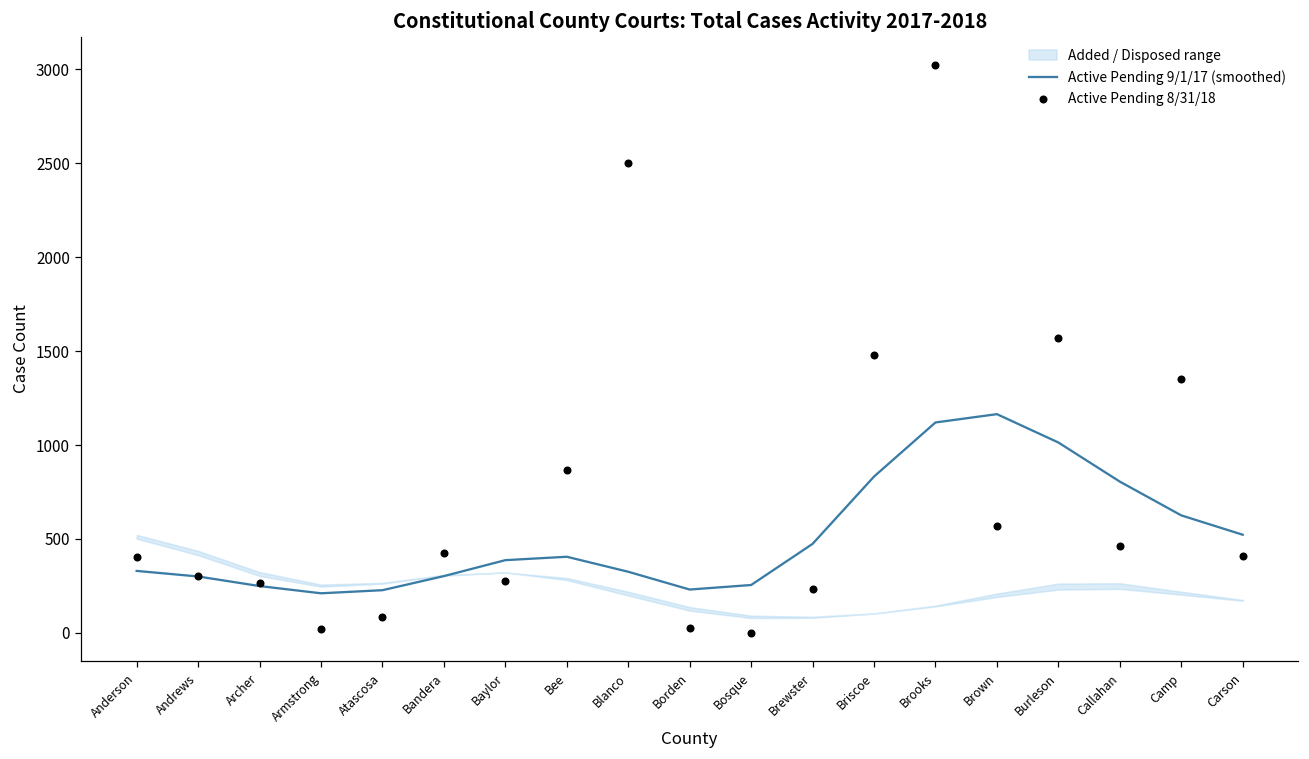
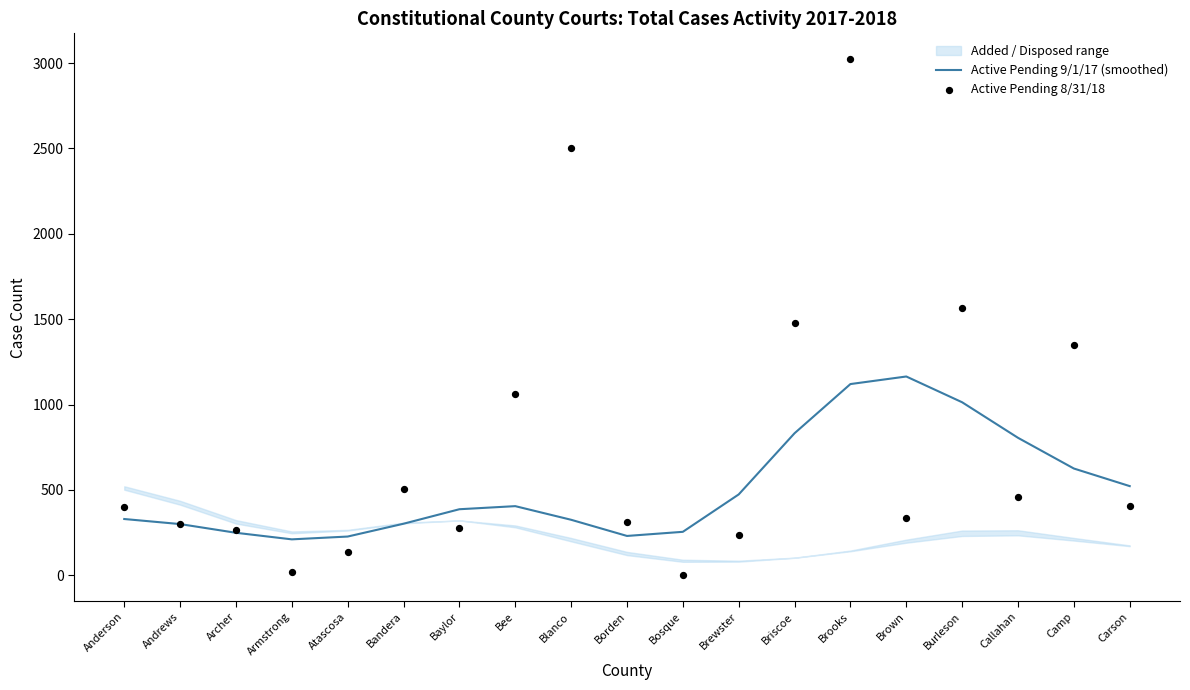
Active Pending 8/31/18, Atascosa: 80 -> 140
Active Pending 8/31/18, Bandera: 420 -> 510
Active Pending 8/31/18, Bee: 870 -> 1060
Active Pending 8/31/18, Borden: 20 -> 310
Active Pending 8/31/18, Brown: 570 -> 340
